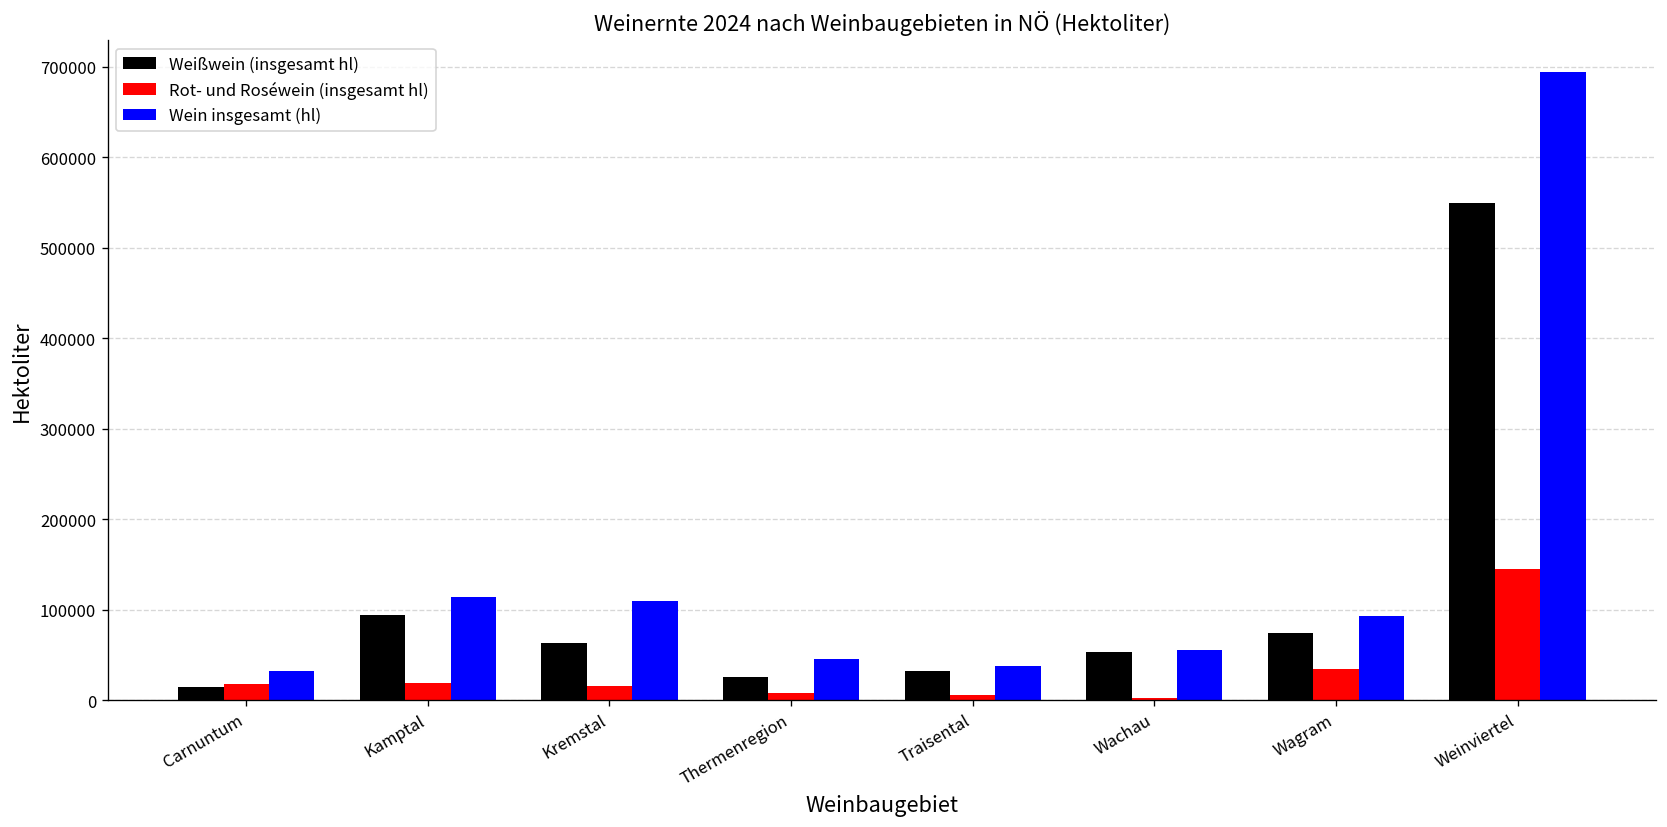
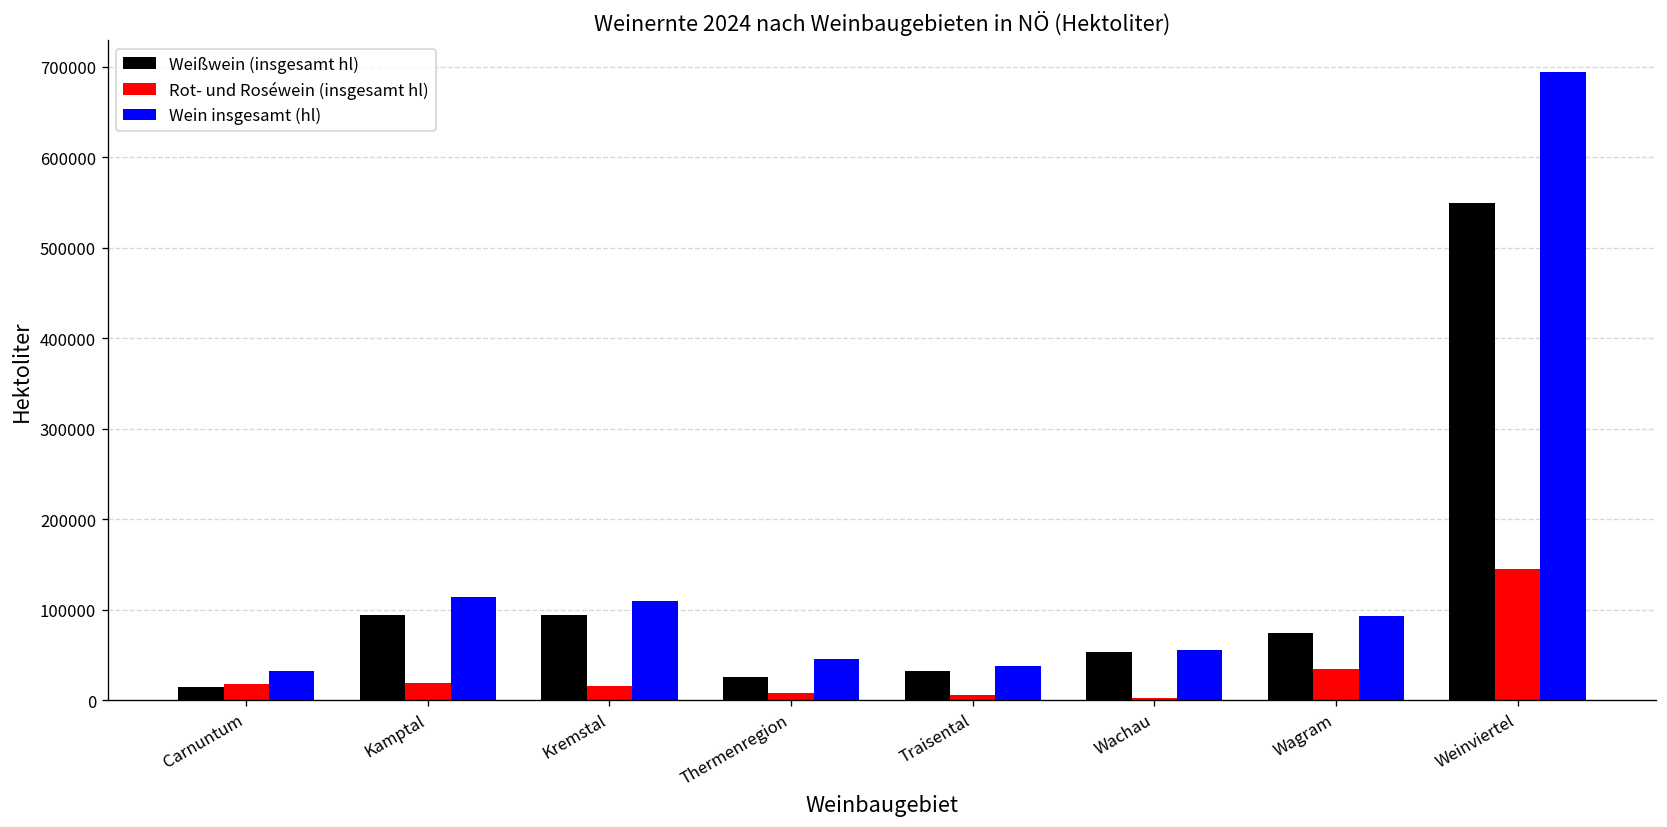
Weißwein (insgesamt hl), Kremstal: 60000 -> 90000
